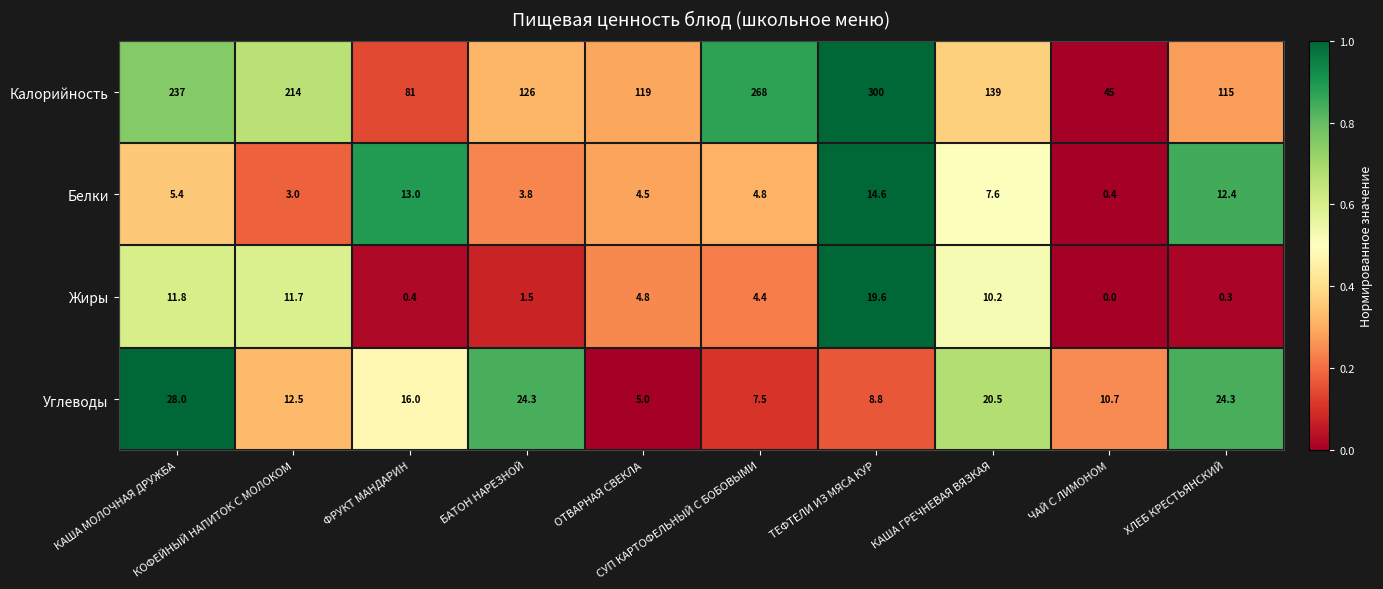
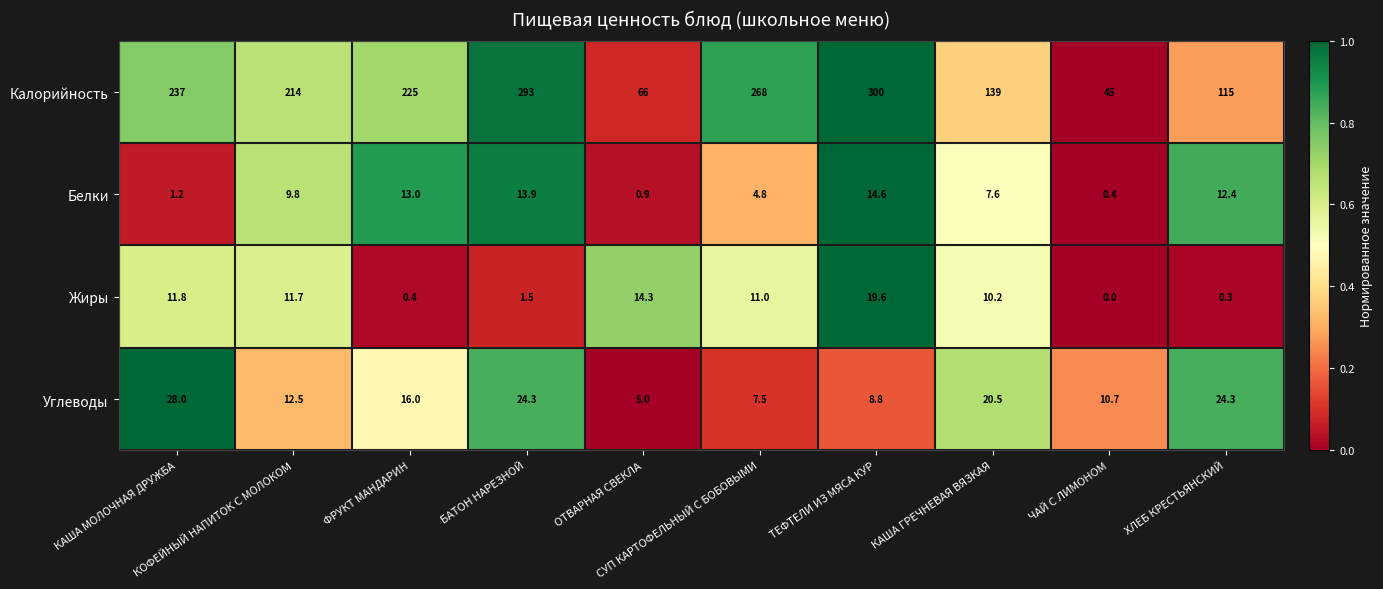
Калорийность, ФРУКТ МАНДАРИН: 81 -> 225
Калорийность, БАТОН НАРЕЗНОЙ: 126 -> 293
Калорийность, ОТВАРНАЯ СВЕКЛА: 119 -> 66
Белки, КАША МОЛОЧНАЯ ДРУЖБА: 5.4 -> 1.2
Белки, КОФЕЙНЫЙ НАПИТОК С МОЛОКОМ: 3.0 -> 9.8
Белки, БАТОН НАРЕЗНОЙ: 3.8 -> 13.9
Белки, ОТВАРНАЯ СВЕКЛА: 4.5 -> 0.9
Жиры, ОТВАРНАЯ СВЕКЛА: 4.8 -> 14.3
Жиры, СУП КАРТОФЕЛЬНЫЙ С БОБОВЫМИ: 4.4 -> 11.0
